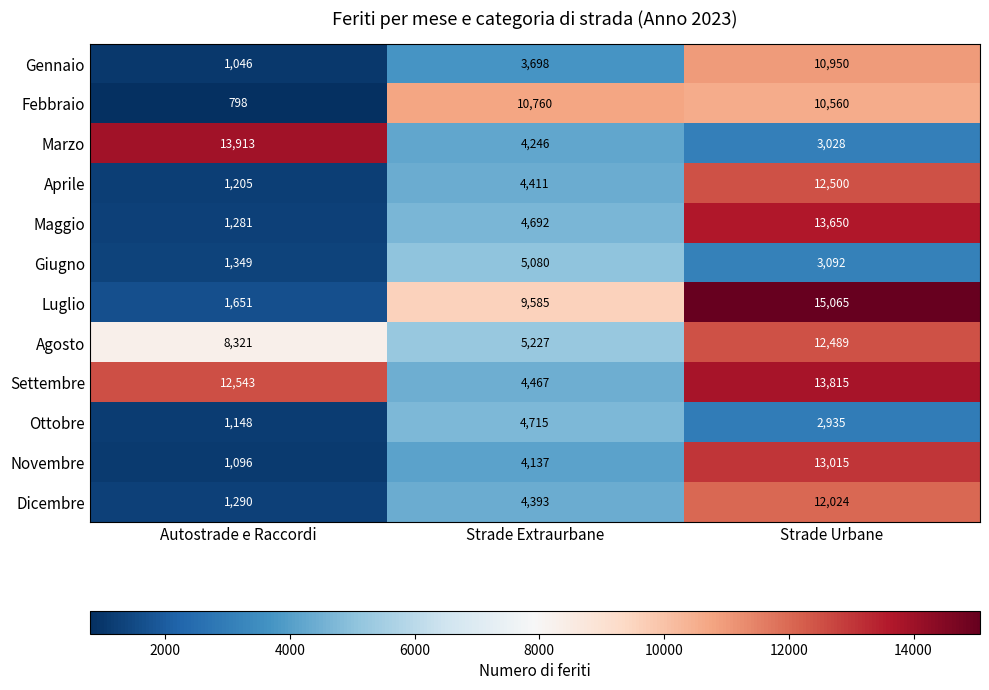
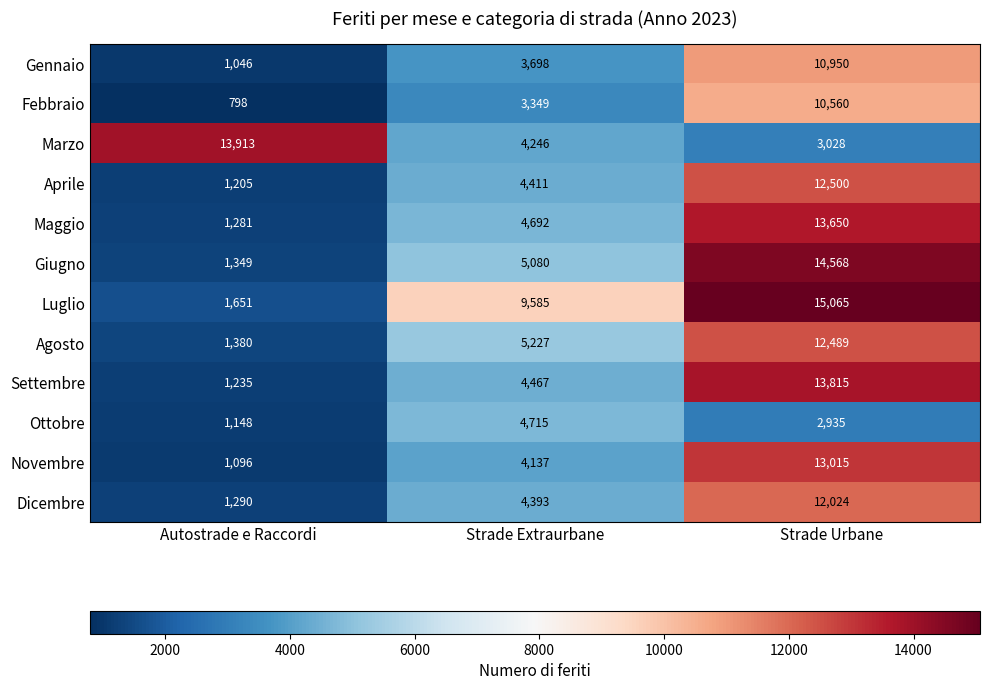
Febbraio, Strade Extraurbane: 10,760 -> 3,349
Giugno, Strade Urbane: 3,092 -> 14,568
Agosto, Autostrade e Raccordi: 8,321 -> 1,380
Settembre, Autostrade e Raccordi: 12,543 -> 1,235
